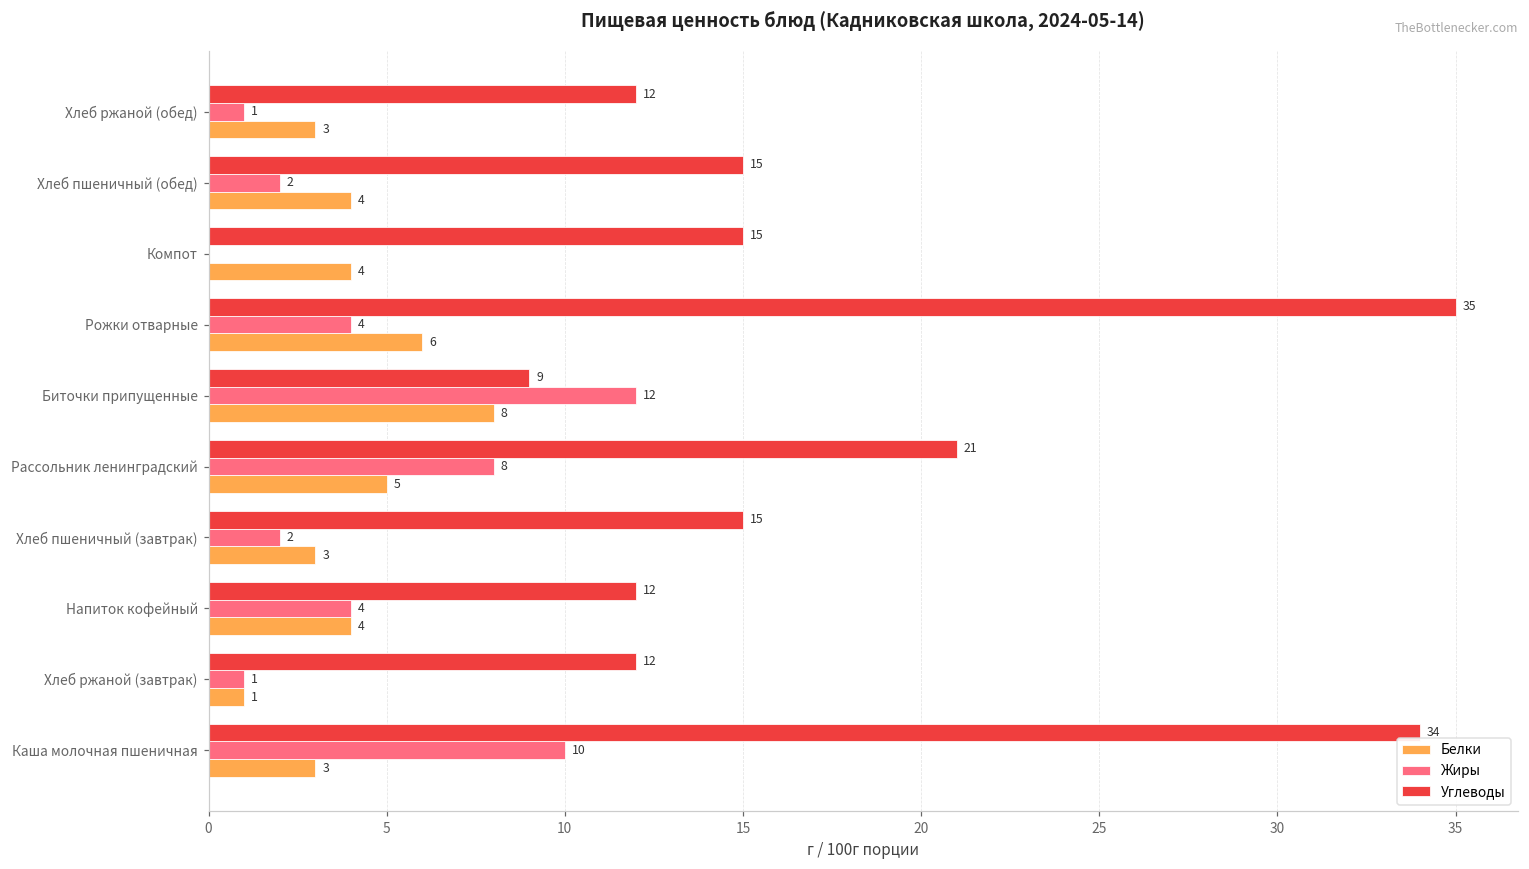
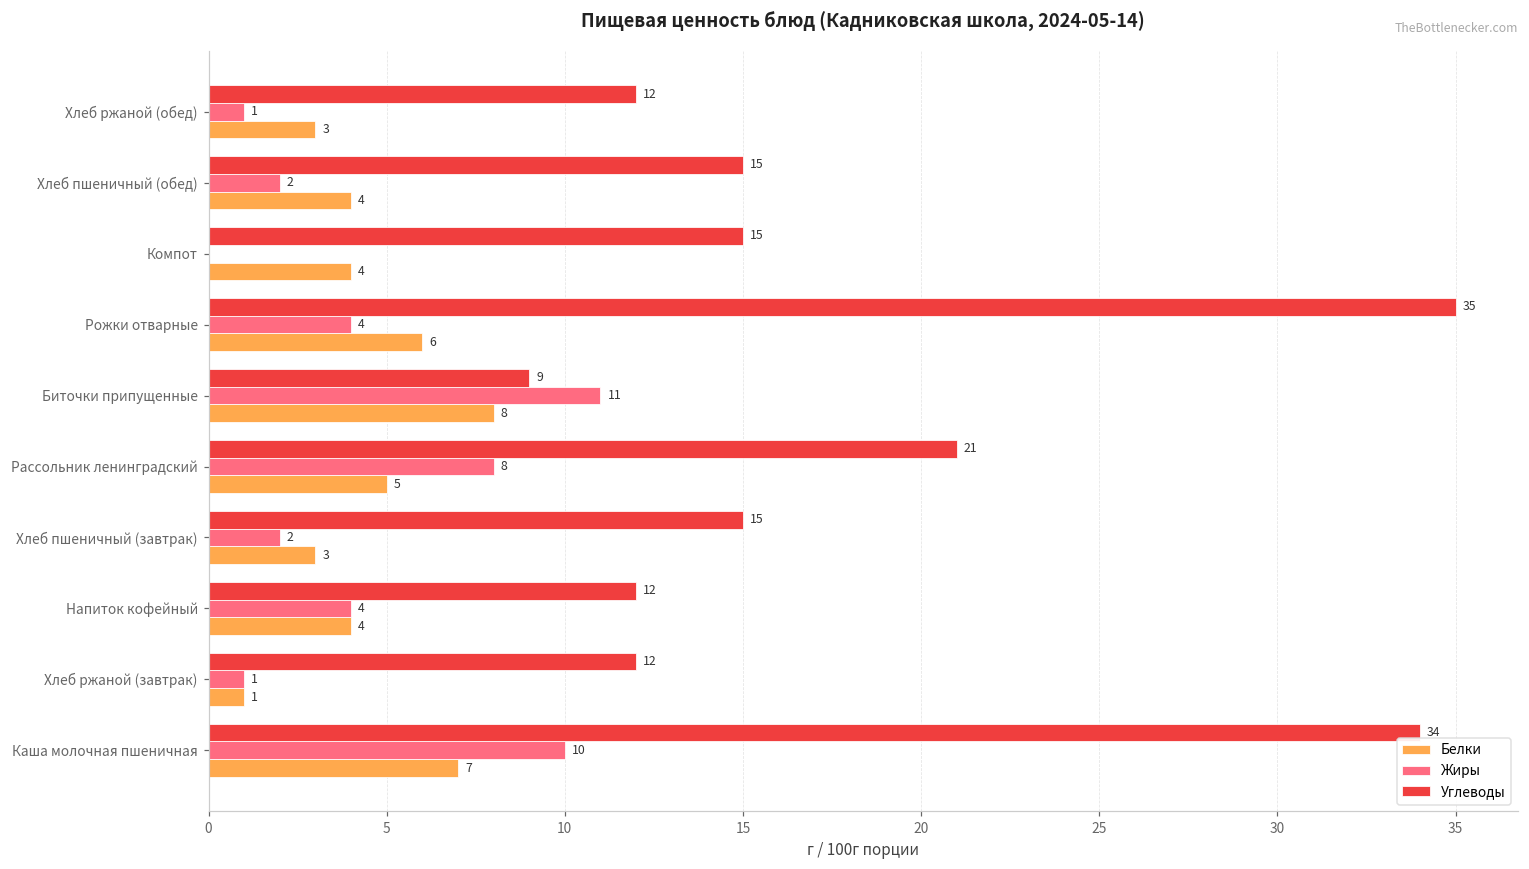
Жиры, Биточки припущенные: 12 -> 11
Белки, Каша молочная пшеничная: 3 -> 7
